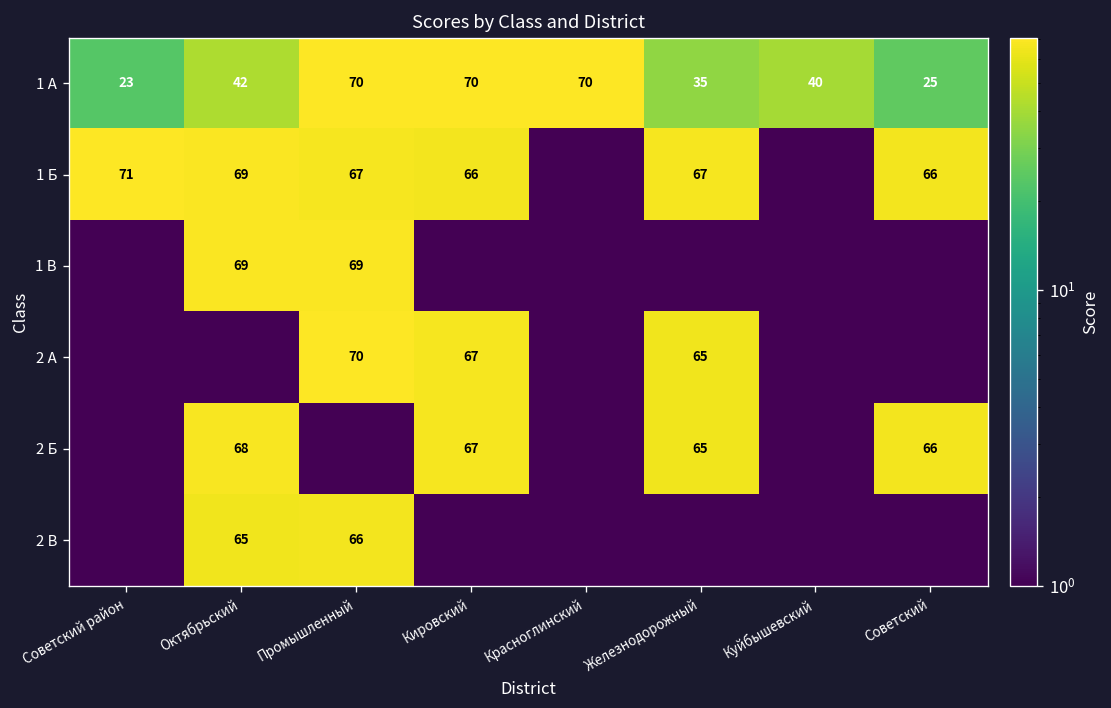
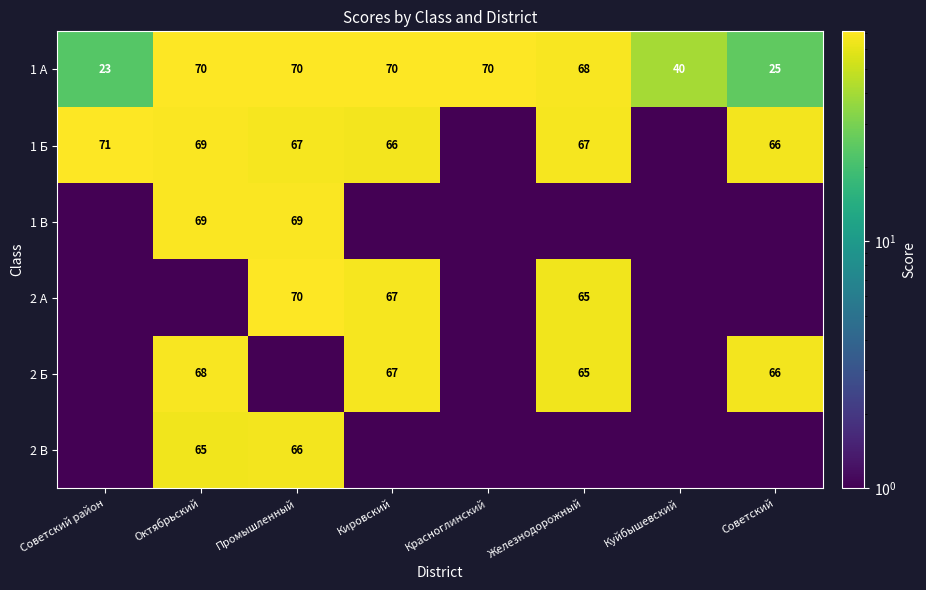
1 А, Октябрьский: 42 -> 70
1 А, Железнодорожный: 35 -> 68
